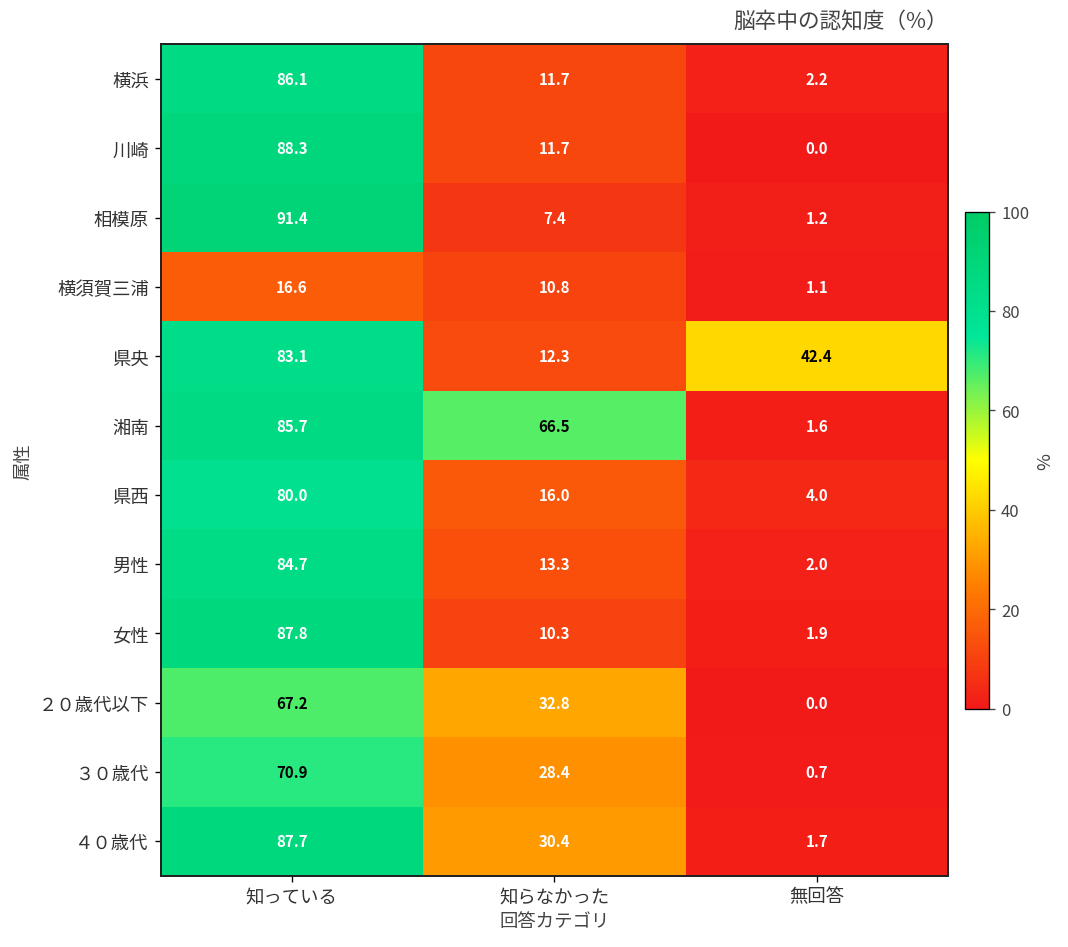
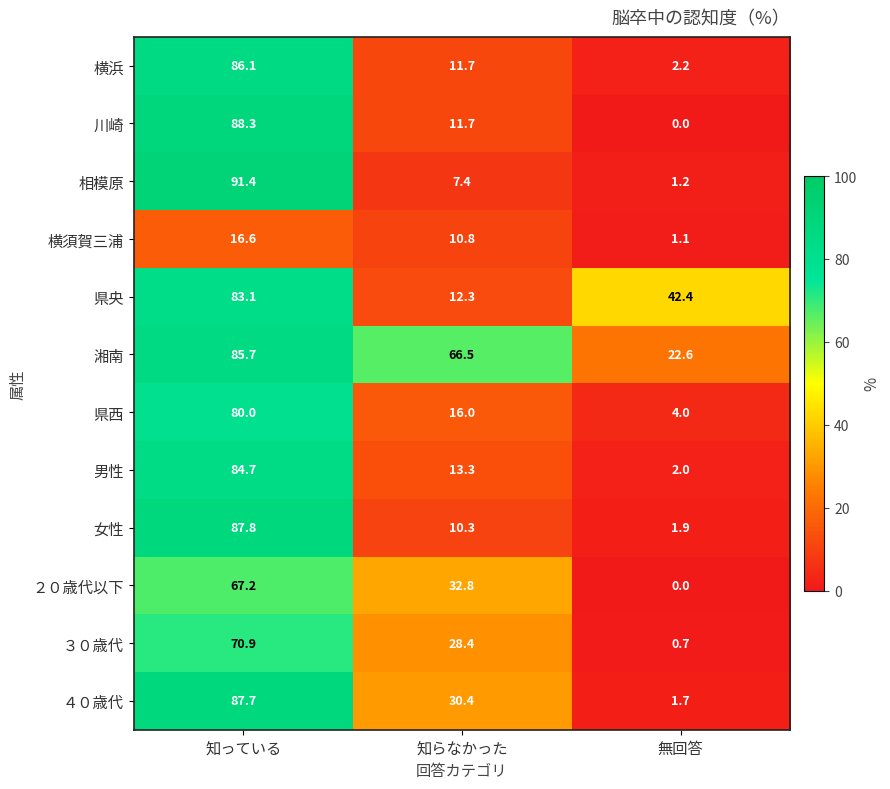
湘南, 無回答: 1.6 -> 22.6
